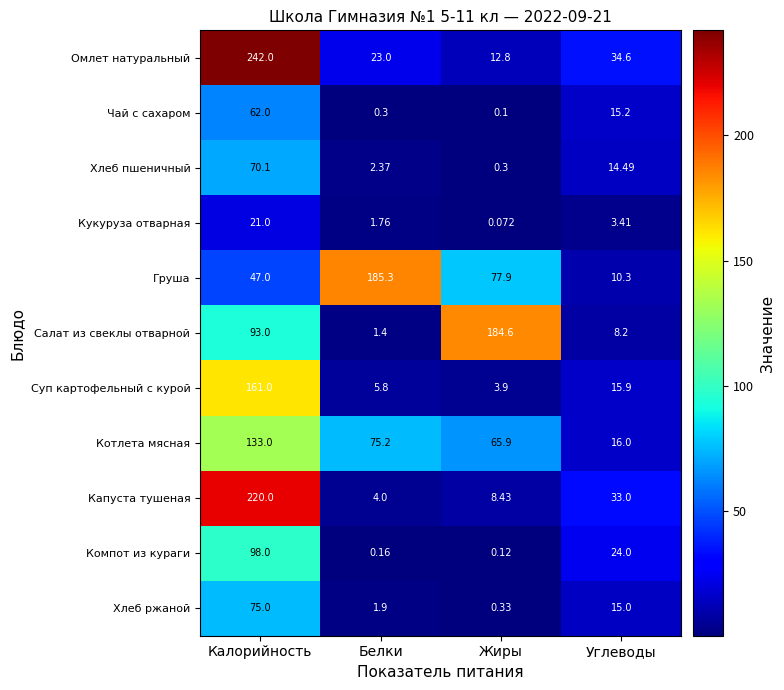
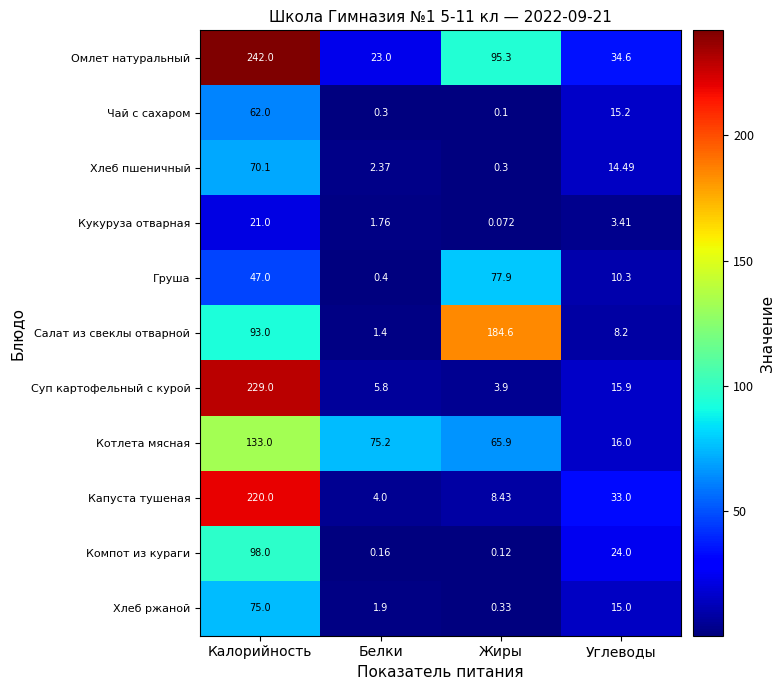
Омлет натуральный, Жиры: 12.8 -> 95.3
Груша, Белки: 185.3 -> 0.4
Суп картофельный с курой, Калорийность: 161.0 -> 229.0
